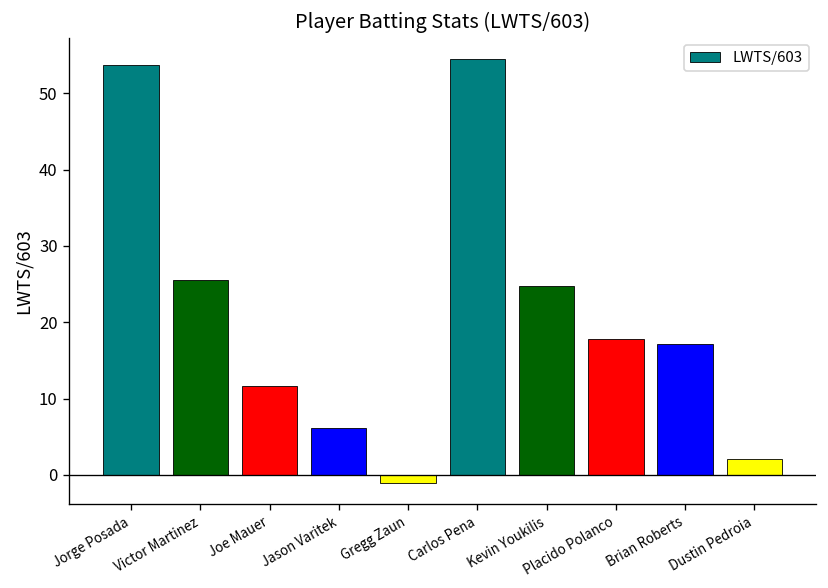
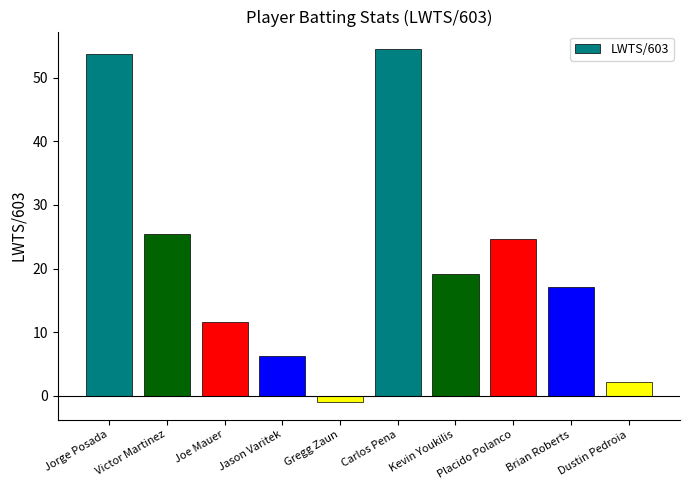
Kevin Youkilis: 25 -> 19
Placido Polanco: 18 -> 25
